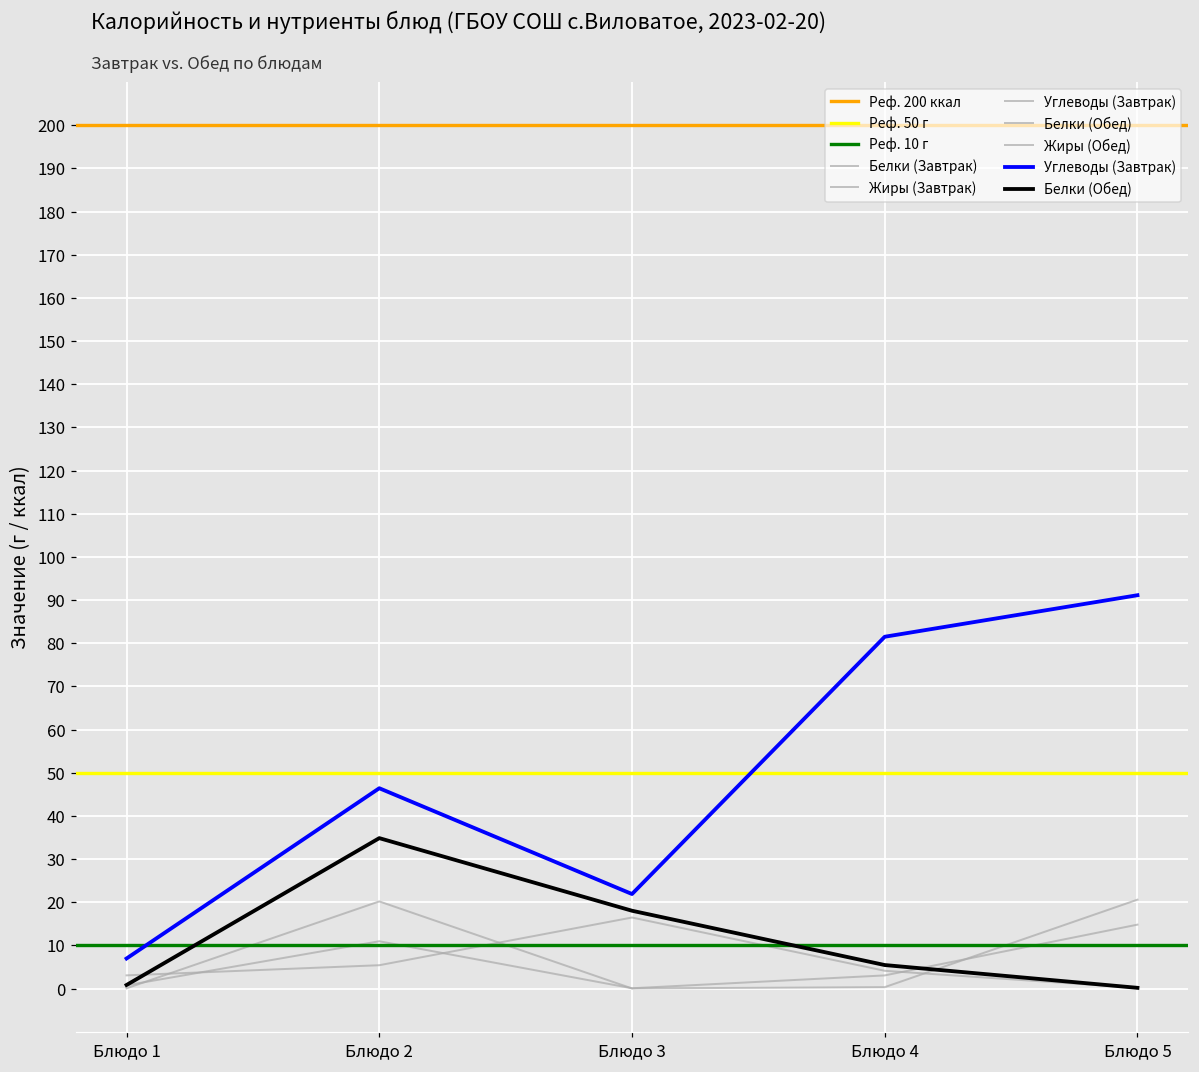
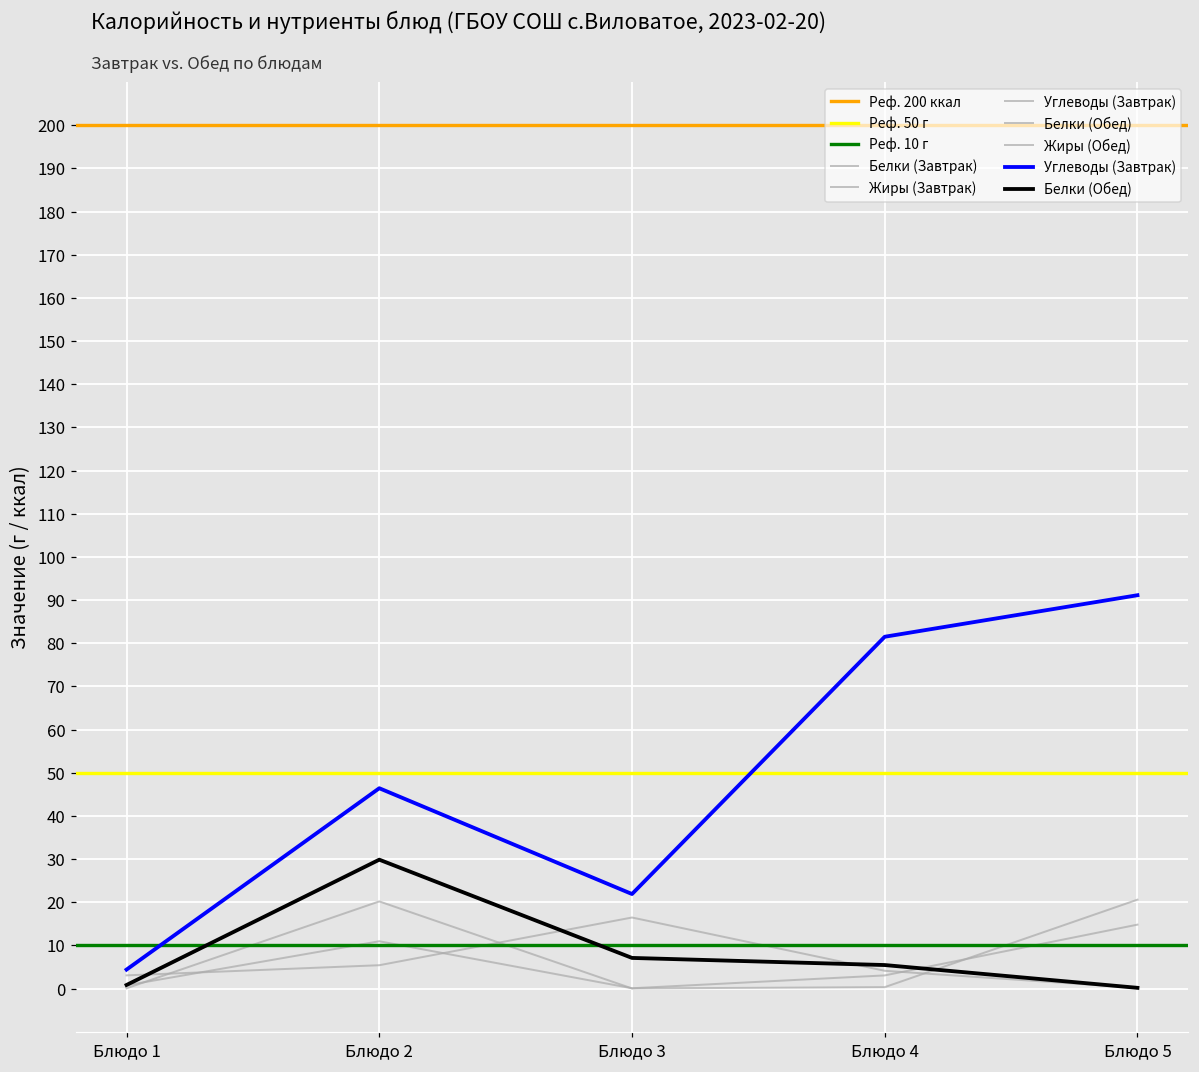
Углеводы (Завтрак), Блюдо 1: 7 -> 4
Белки (Обед), Блюдо 2: 35 -> 30
Белки (Обед), Блюдо 3: 18 -> 7
